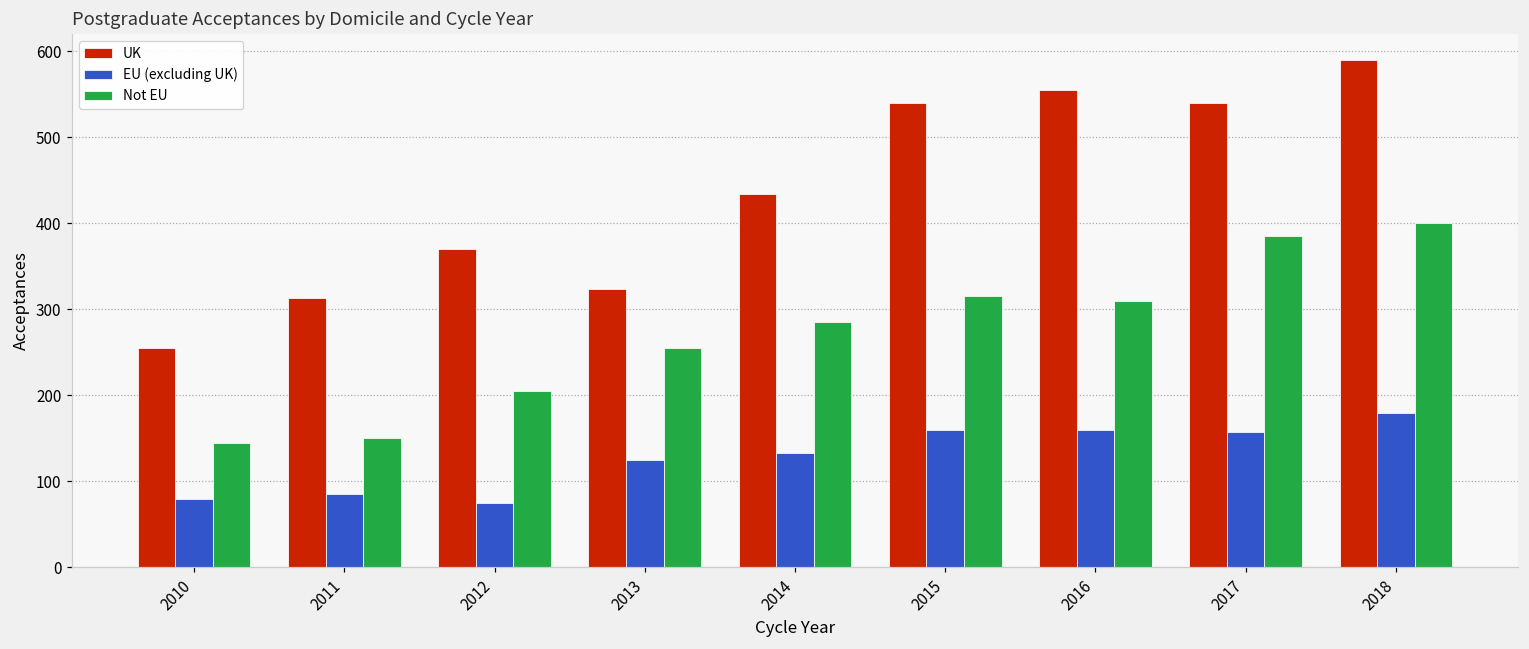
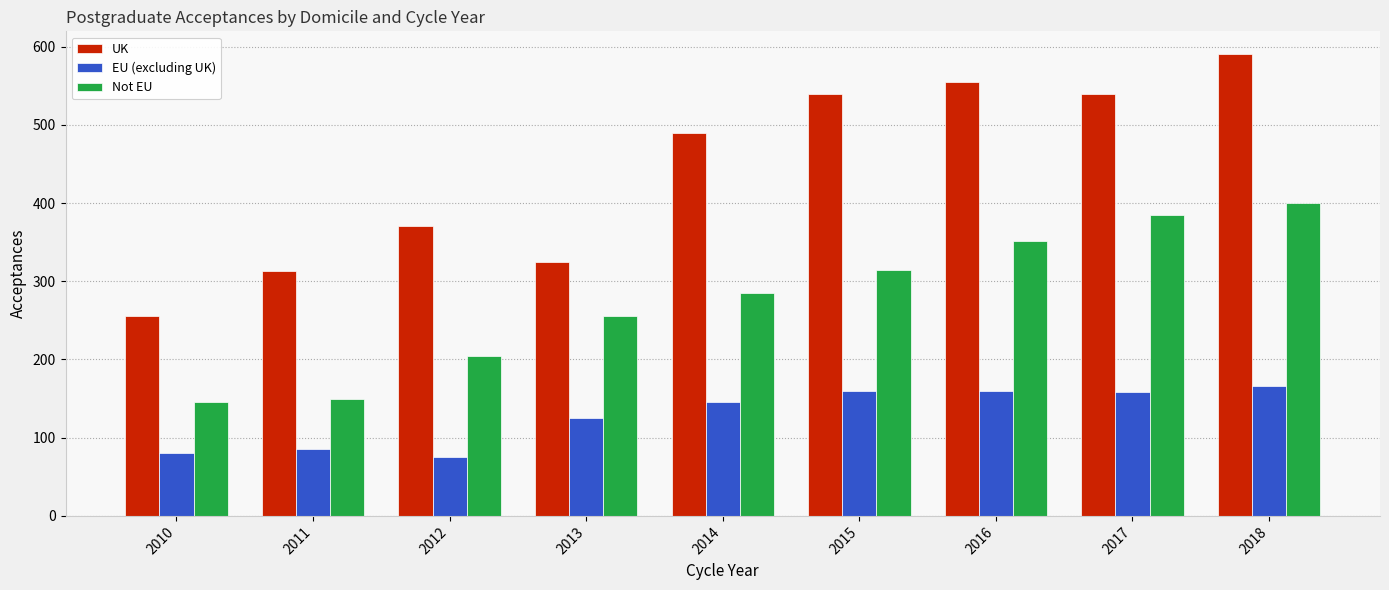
UK, 2014: 430 -> 490
EU (excluding UK), 2014: 130 -> 150
Not EU, 2016: 310 -> 350
EU (excluding UK), 2018: 180 -> 170
